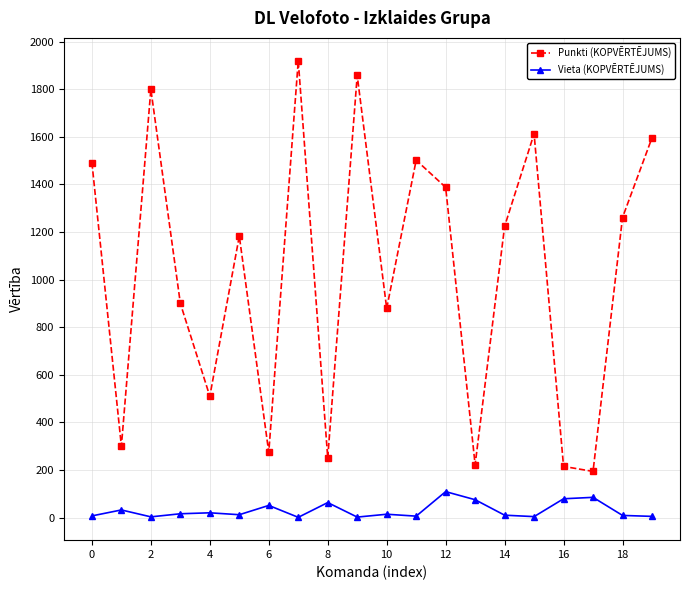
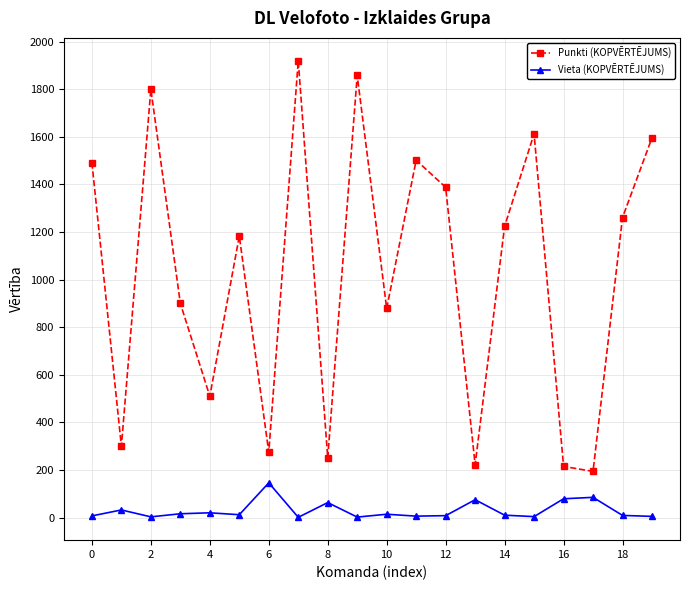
Vieta (KOPVĒRTĒJUMS), 6: 50 -> 150
Vieta (KOPVĒRTĒJUMS), 12: 110 -> 10
